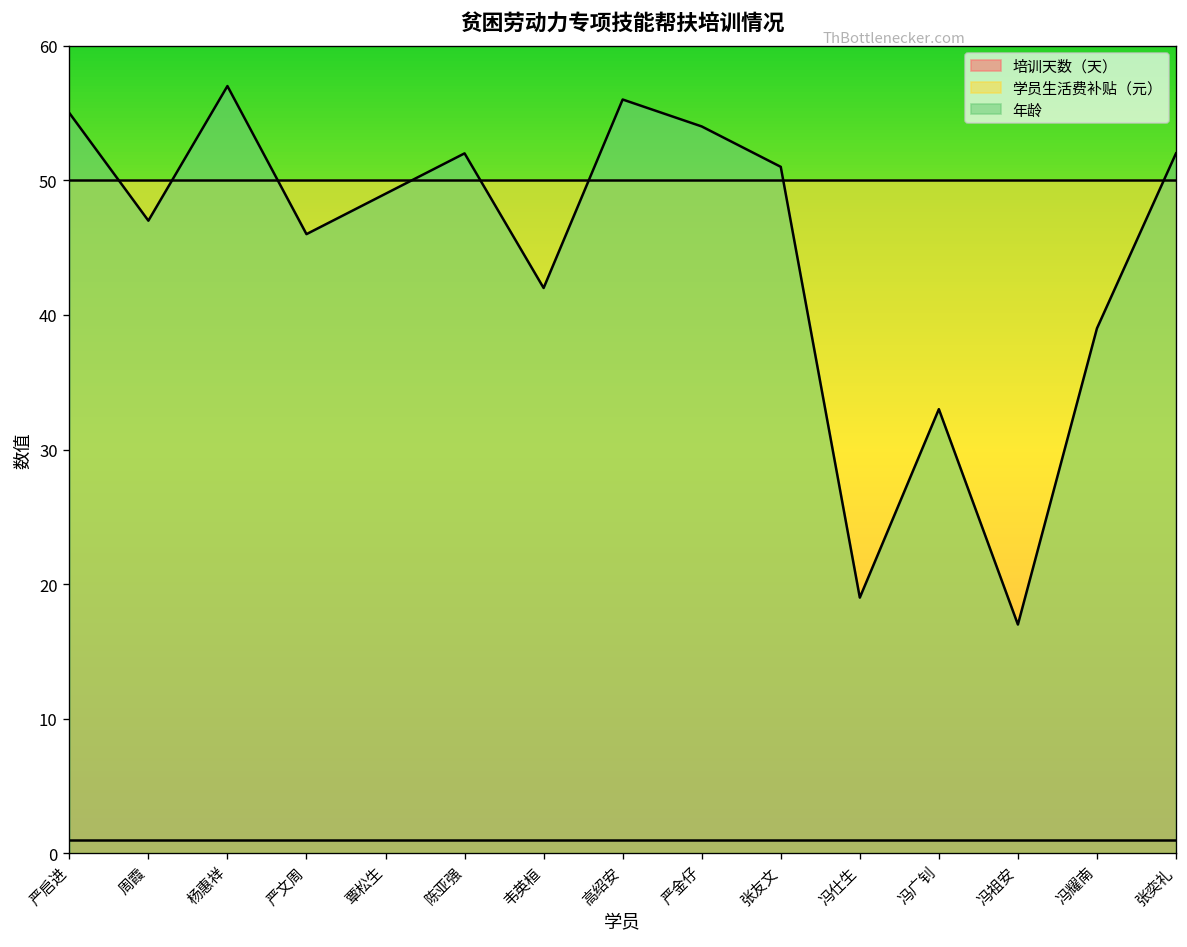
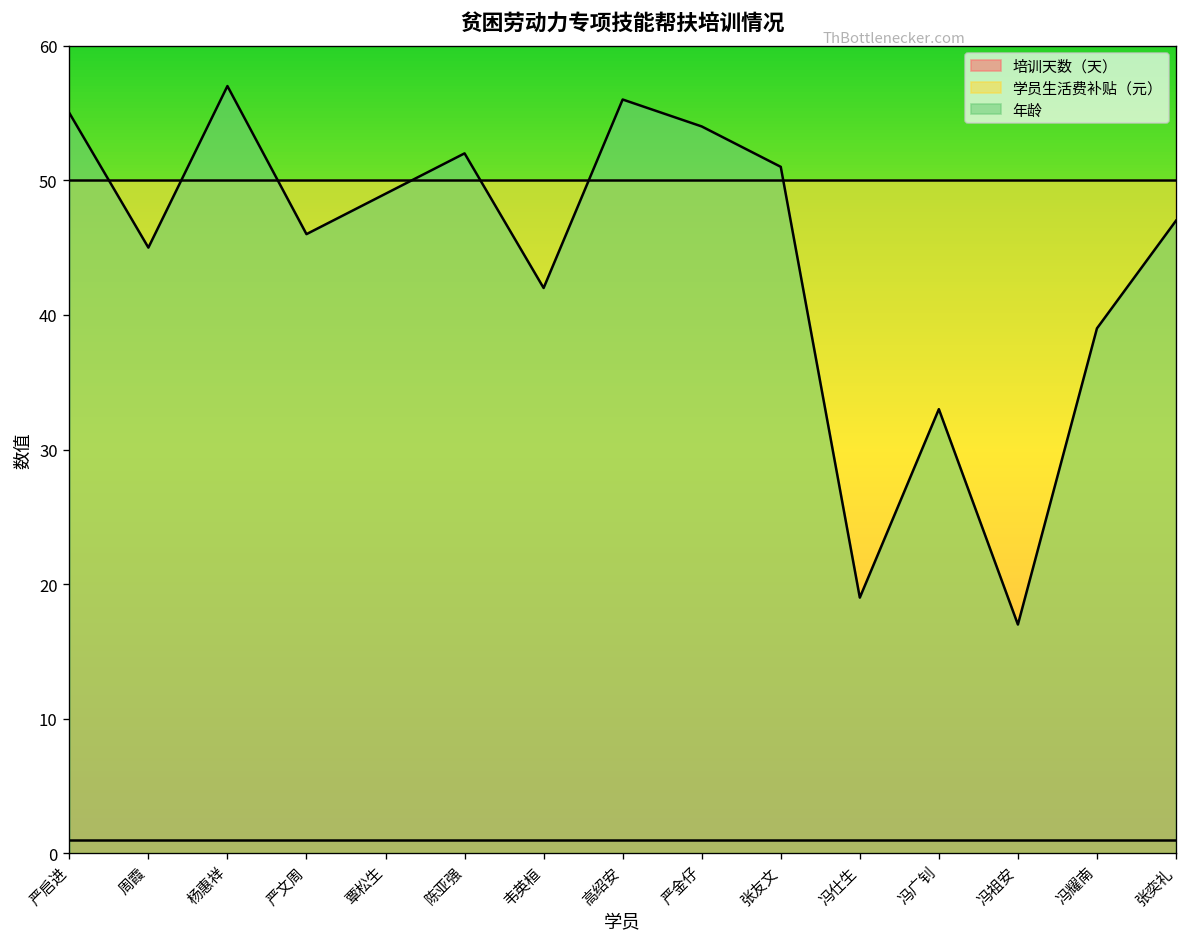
年龄, 周霞: 47 -> 45
年龄, 张奕礼: 52 -> 47
